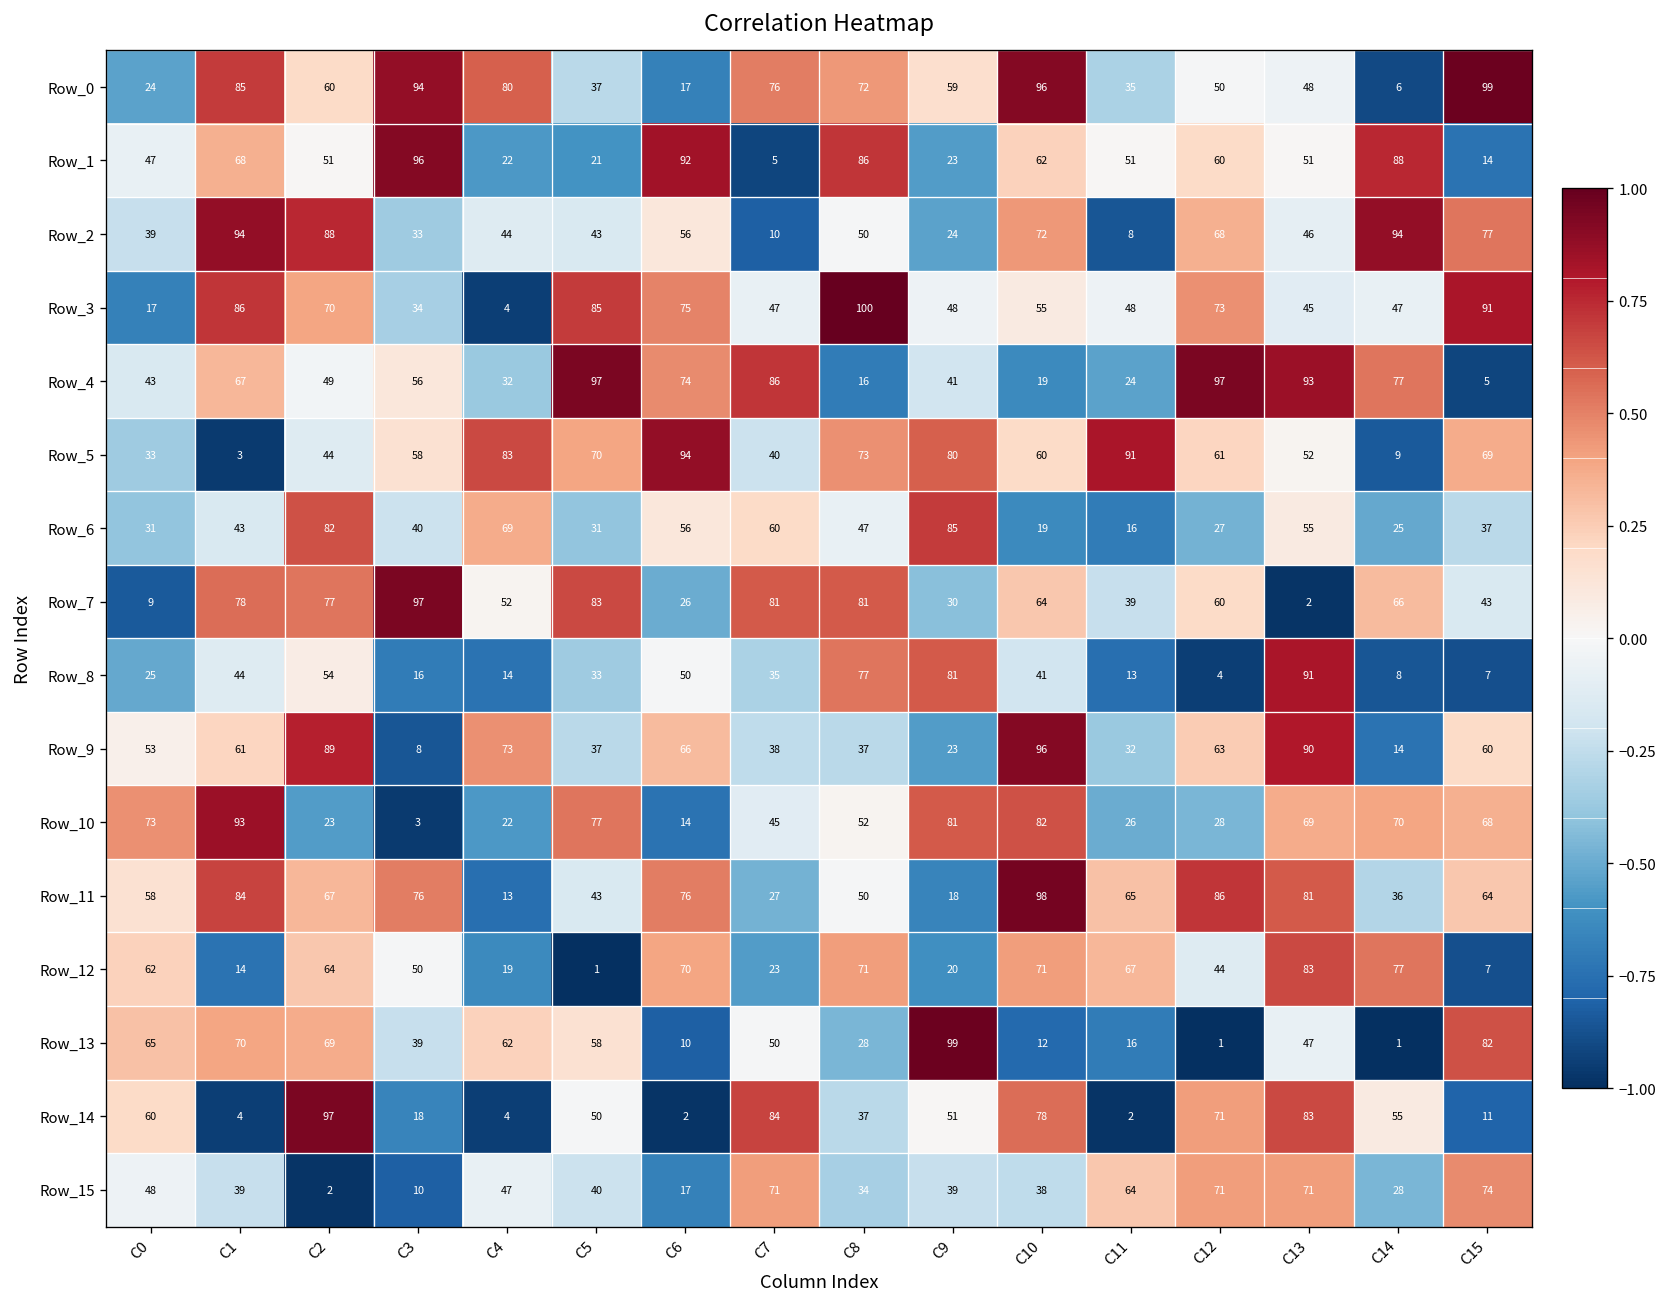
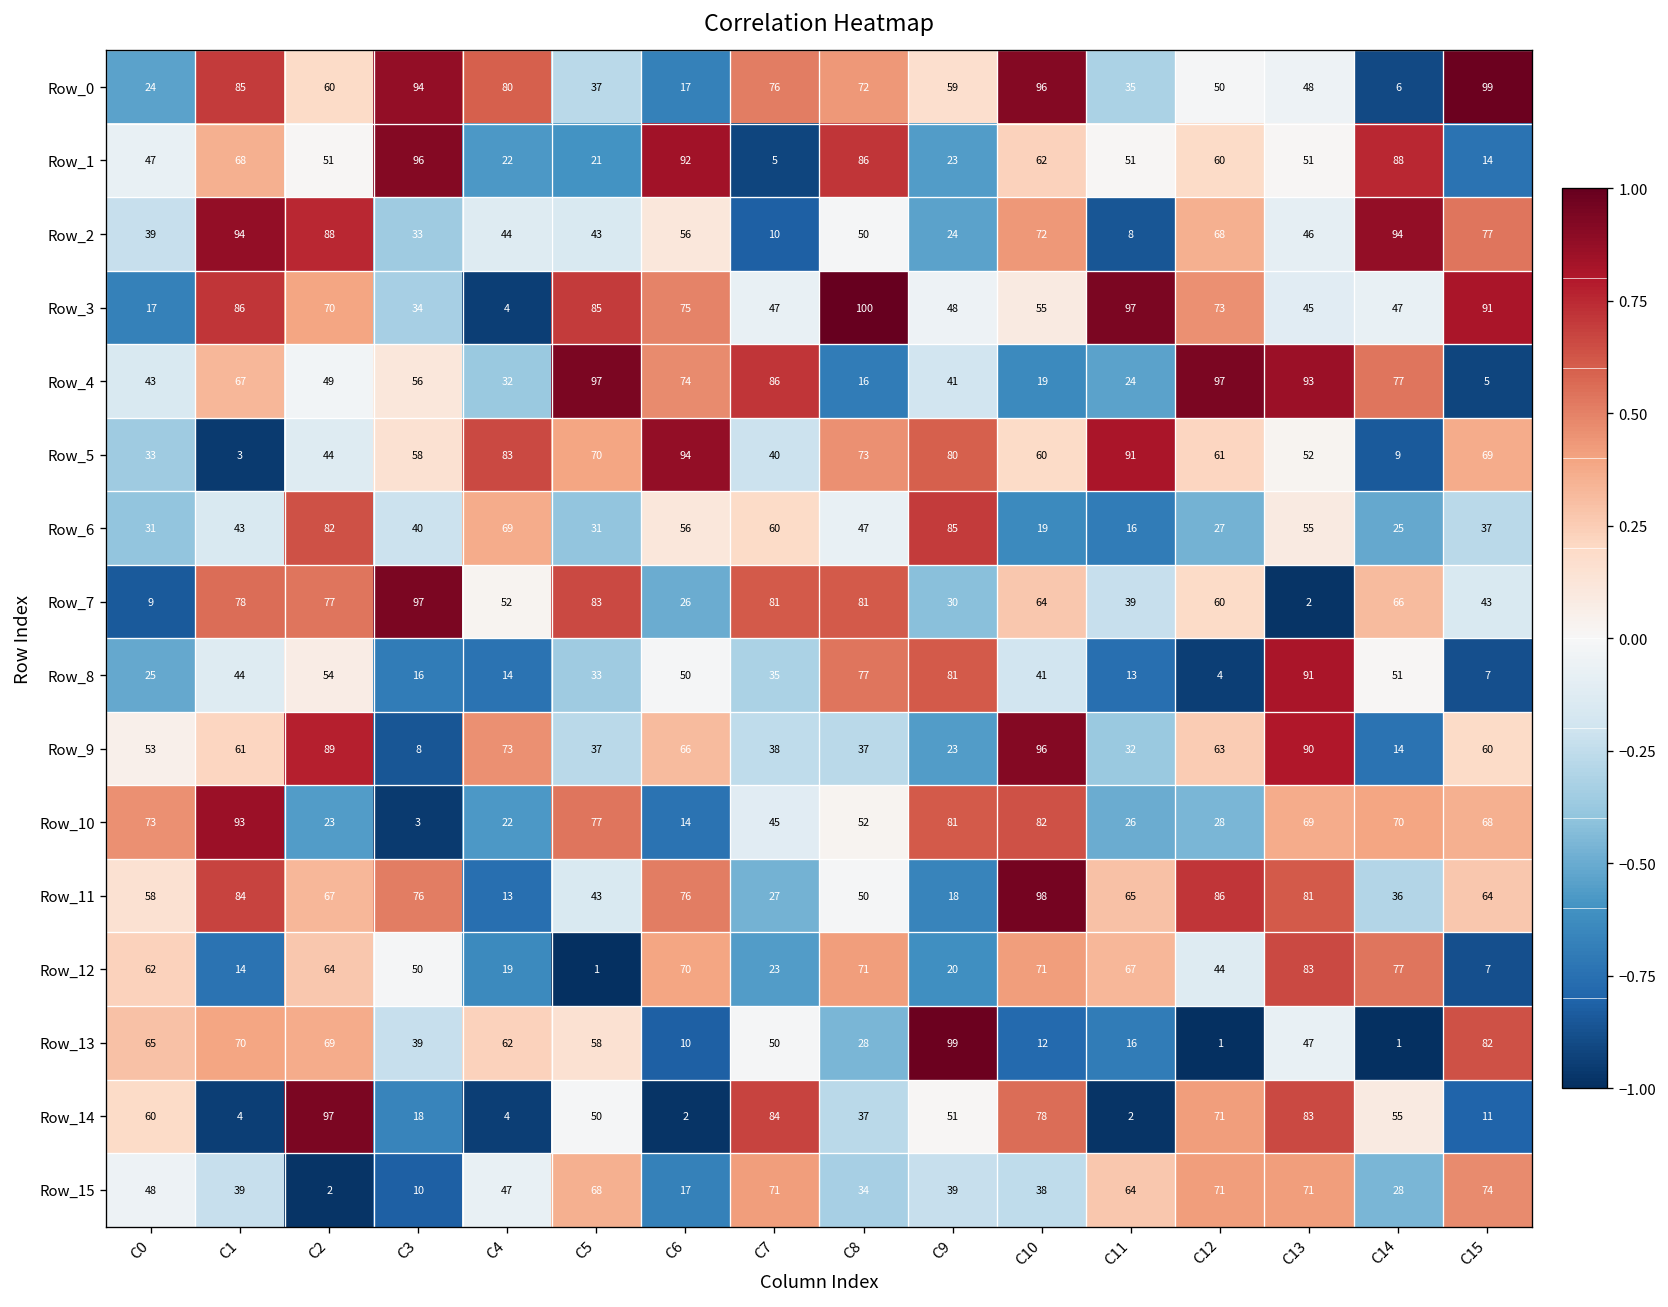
Row_3, C11: 48 -> 97
Row_8, C14: 8 -> 51
Row_15, C5: 40 -> 68
